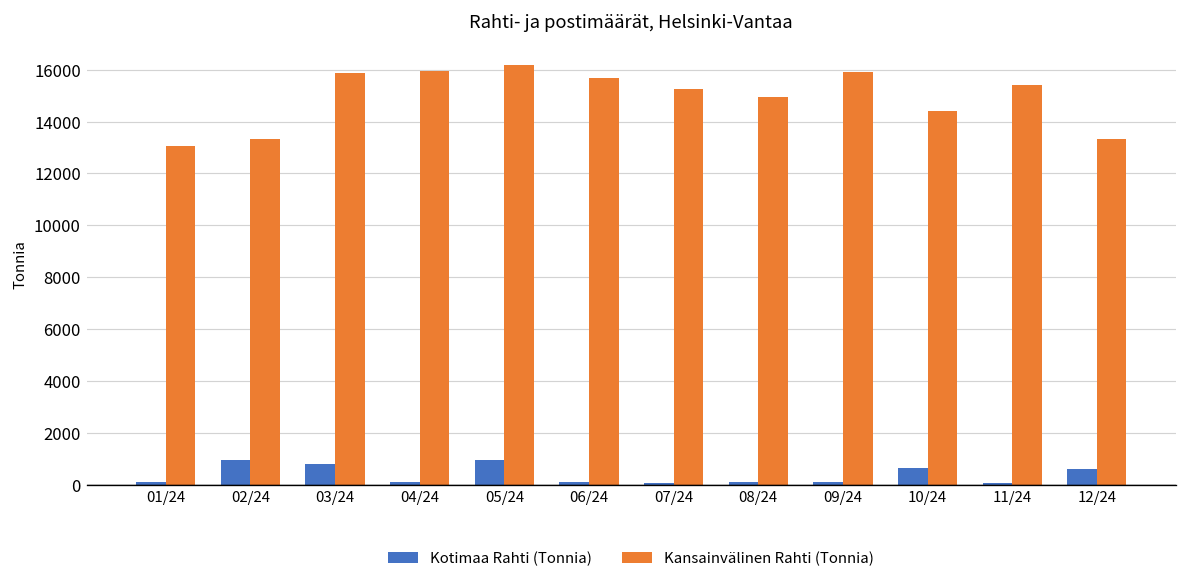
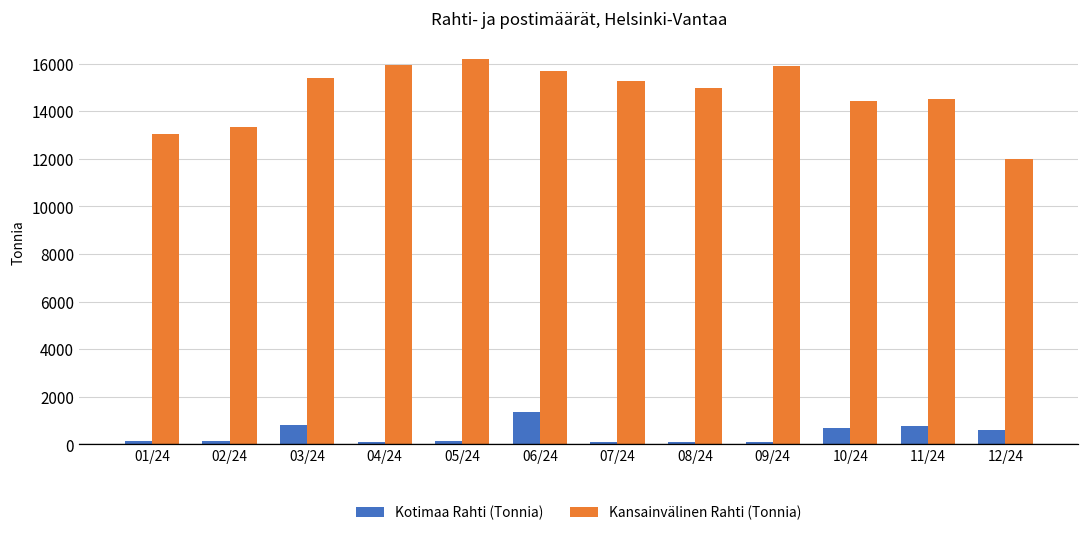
Kotimaa Rahti (Tonnia), 02/24: 1000 -> 100
Kansainvälinen Rahti (Tonnia), 03/24: 15900 -> 15400
Kotimaa Rahti (Tonnia), 05/24: 1000 -> 100
Kotimaa Rahti (Tonnia), 06/24: 100 -> 1400
Kotimaa Rahti (Tonnia), 11/24: 100 -> 800
Kansainvälinen Rahti (Tonnia), 11/24: 15400 -> 14500
Kansainvälinen Rahti (Tonnia), 12/24: 13300 -> 12000
